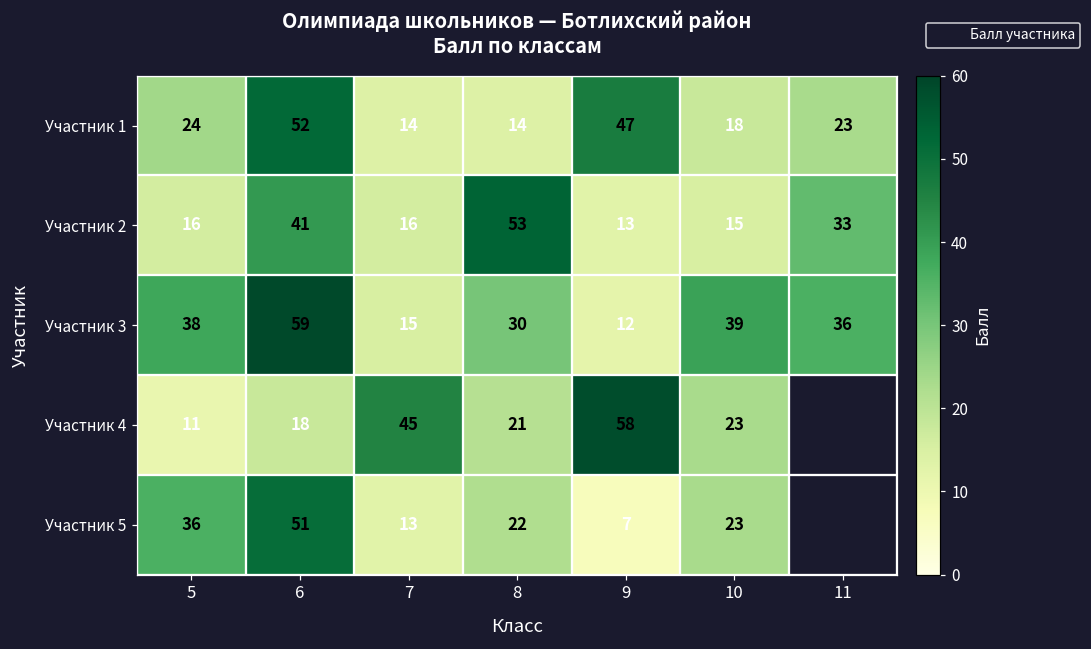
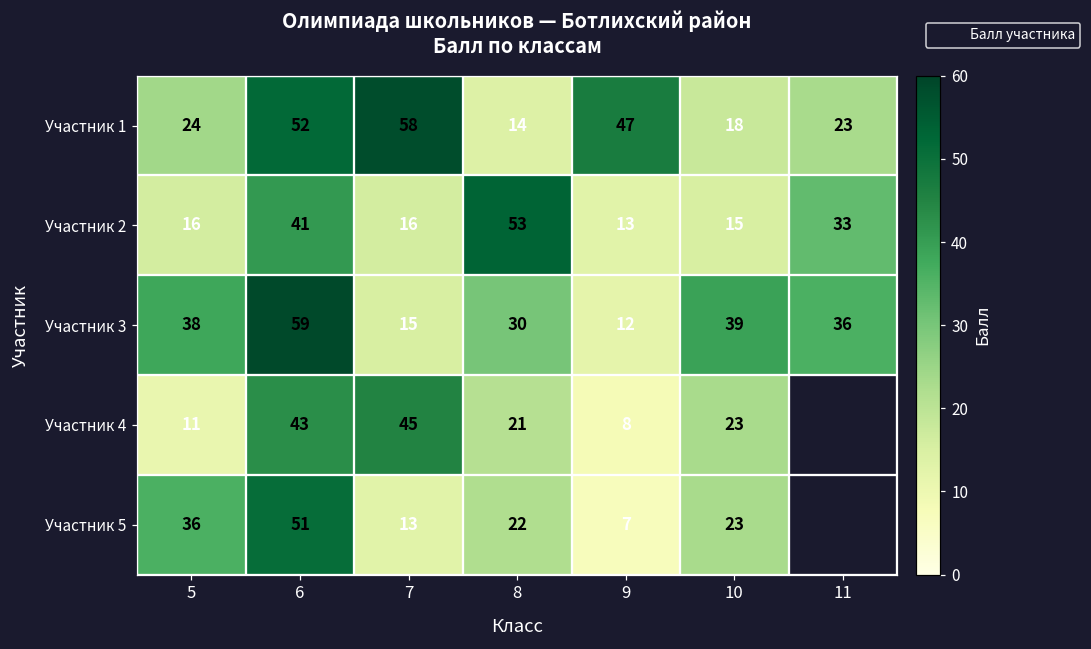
Участник 1, 7: 14 -> 58
Участник 4, 6: 18 -> 43
Участник 4, 9: 58 -> 8
